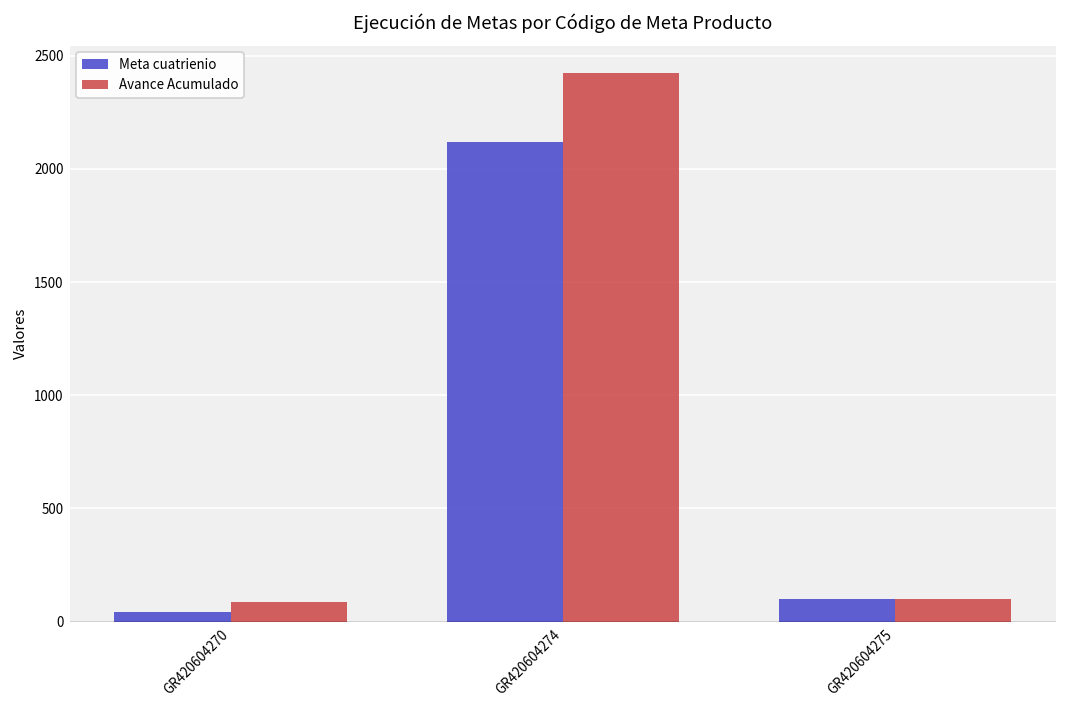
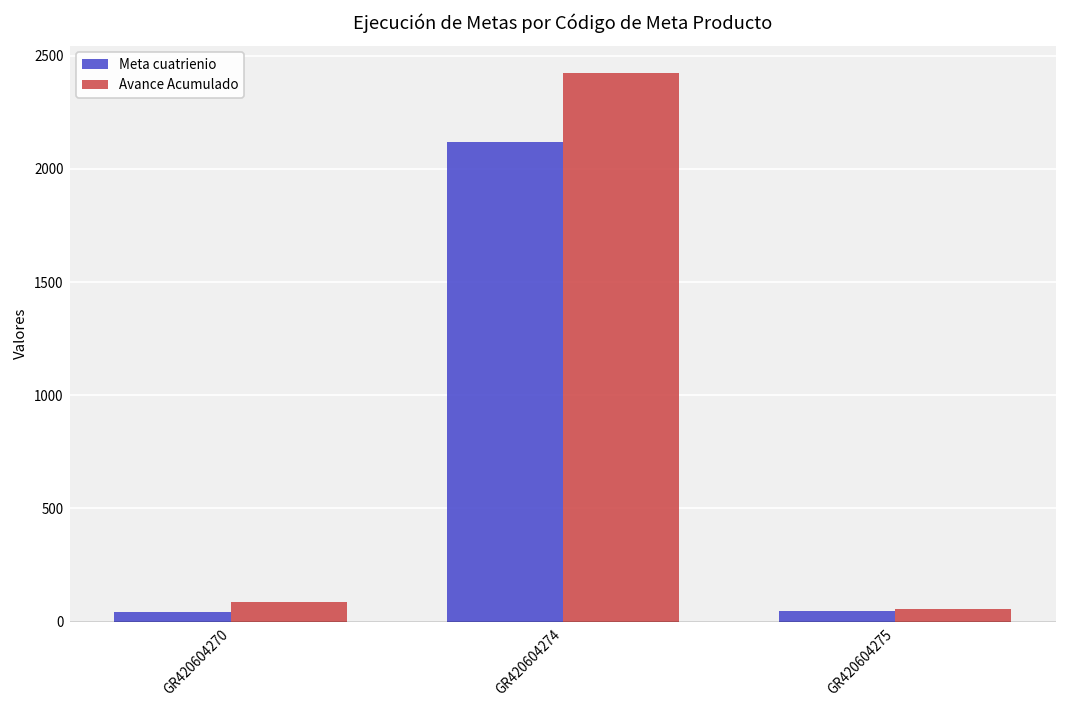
Meta cuatrienio, GR420604275: 100 -> 50
Avance Acumulado, GR420604275: 100 -> 60
